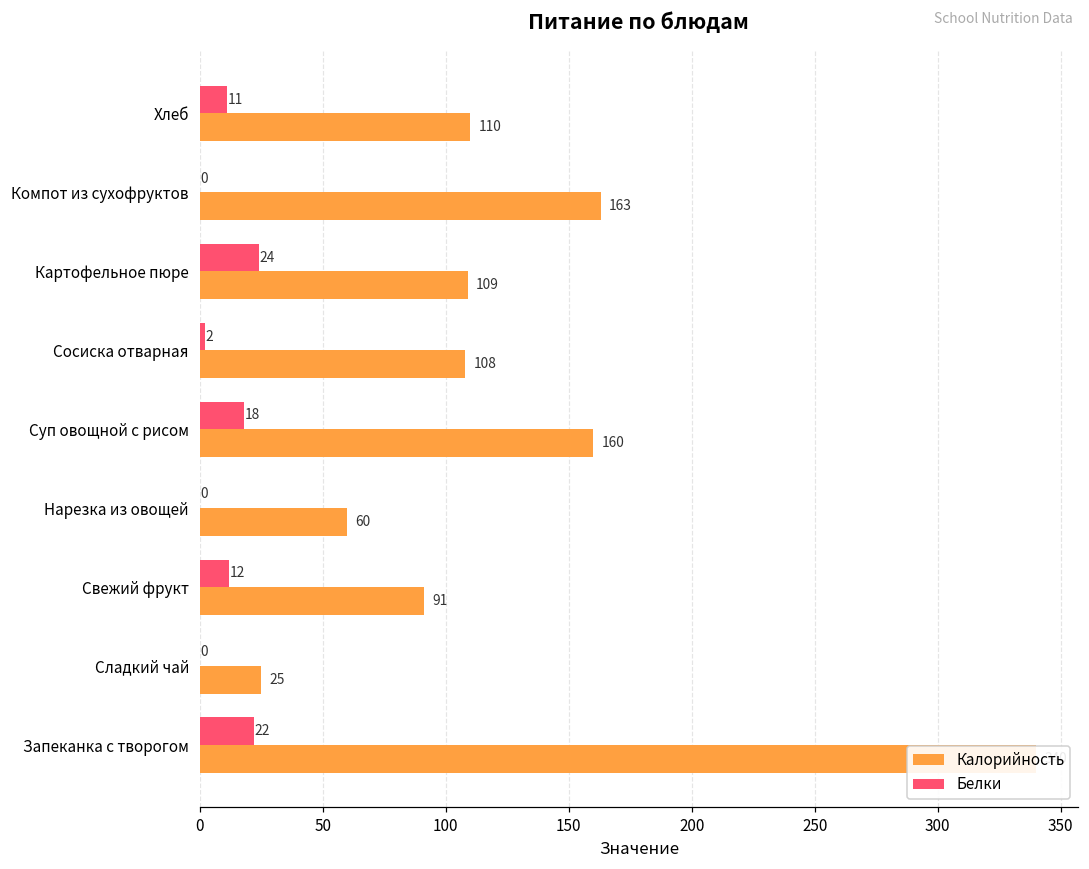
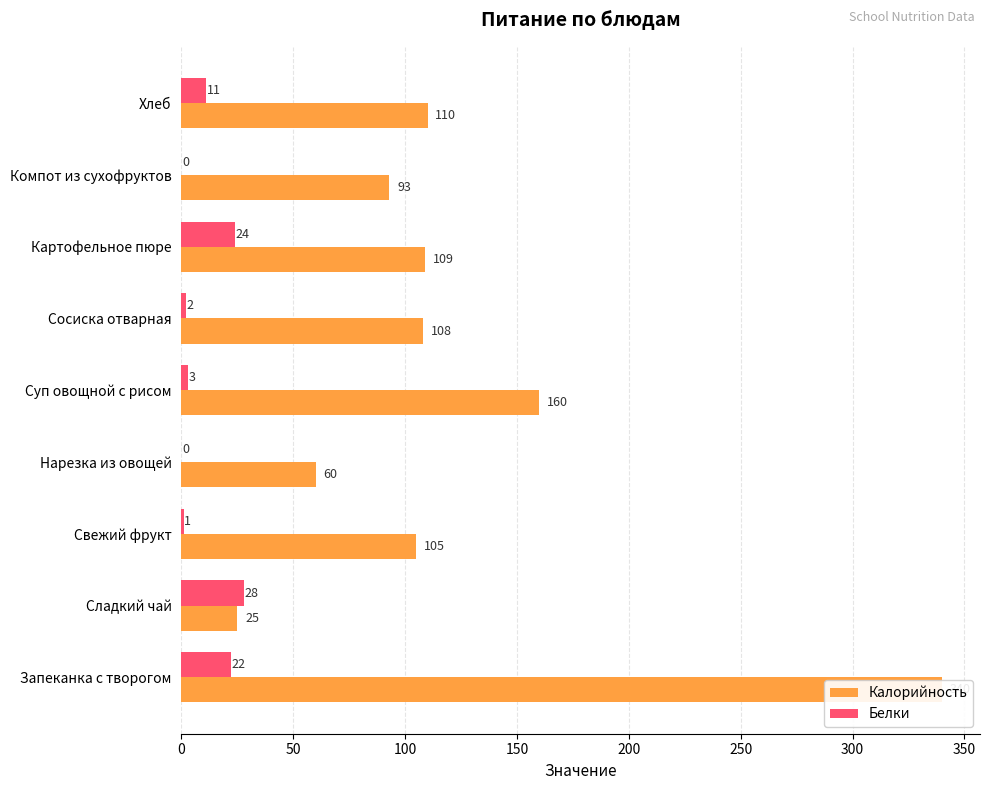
Калорийность, Компот из сухофруктов: 163 -> 93
Белки, Суп овощной с рисом: 18 -> 3
Белки, Свежий фрукт: 12 -> 1
Калорийность, Свежий фрукт: 91 -> 105
Белки, Сладкий чай: 0 -> 28
